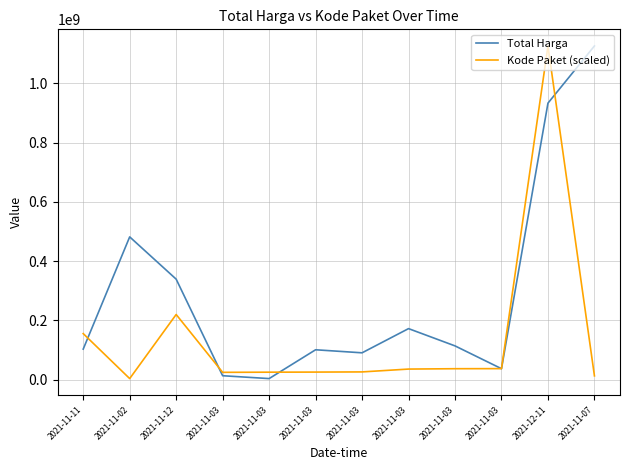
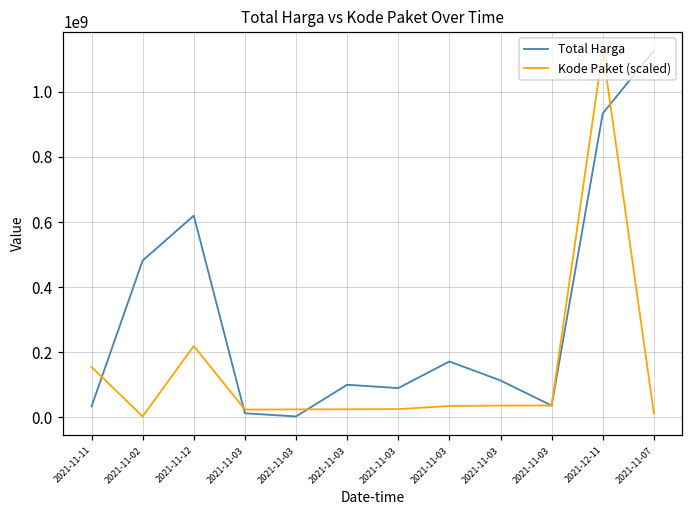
Total Harga, 2021-11-11: 100000000 -> 30000000
Total Harga, 2021-11-12: 340000000 -> 620000000
